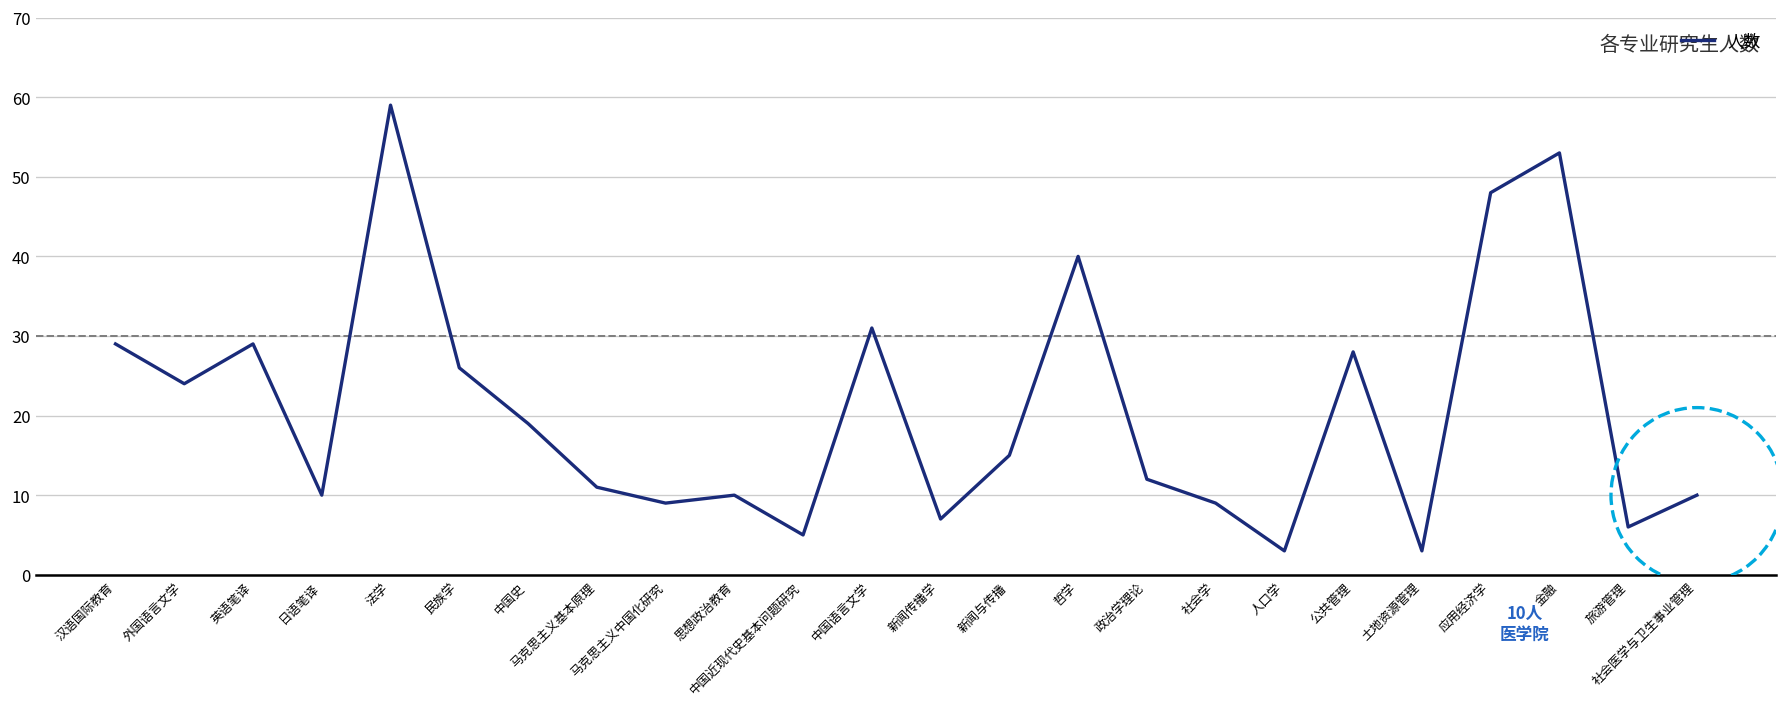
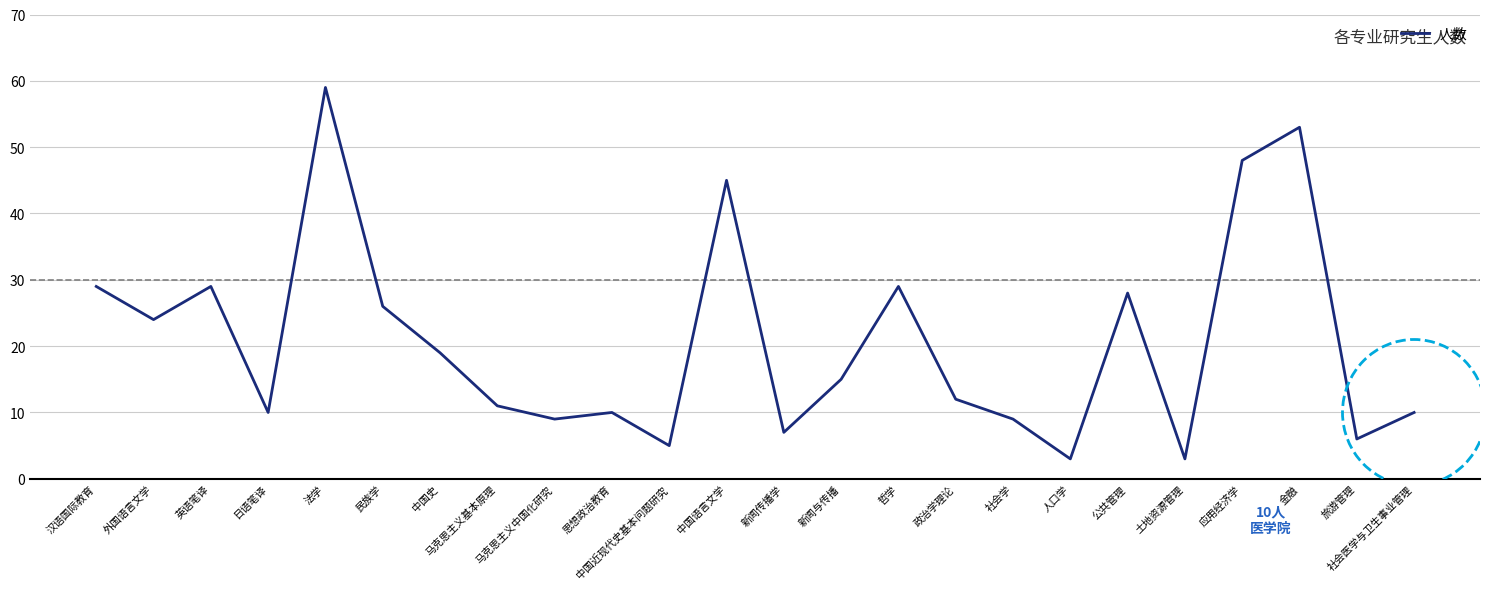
中国语言文学: 31 -> 45
哲学: 40 -> 29
